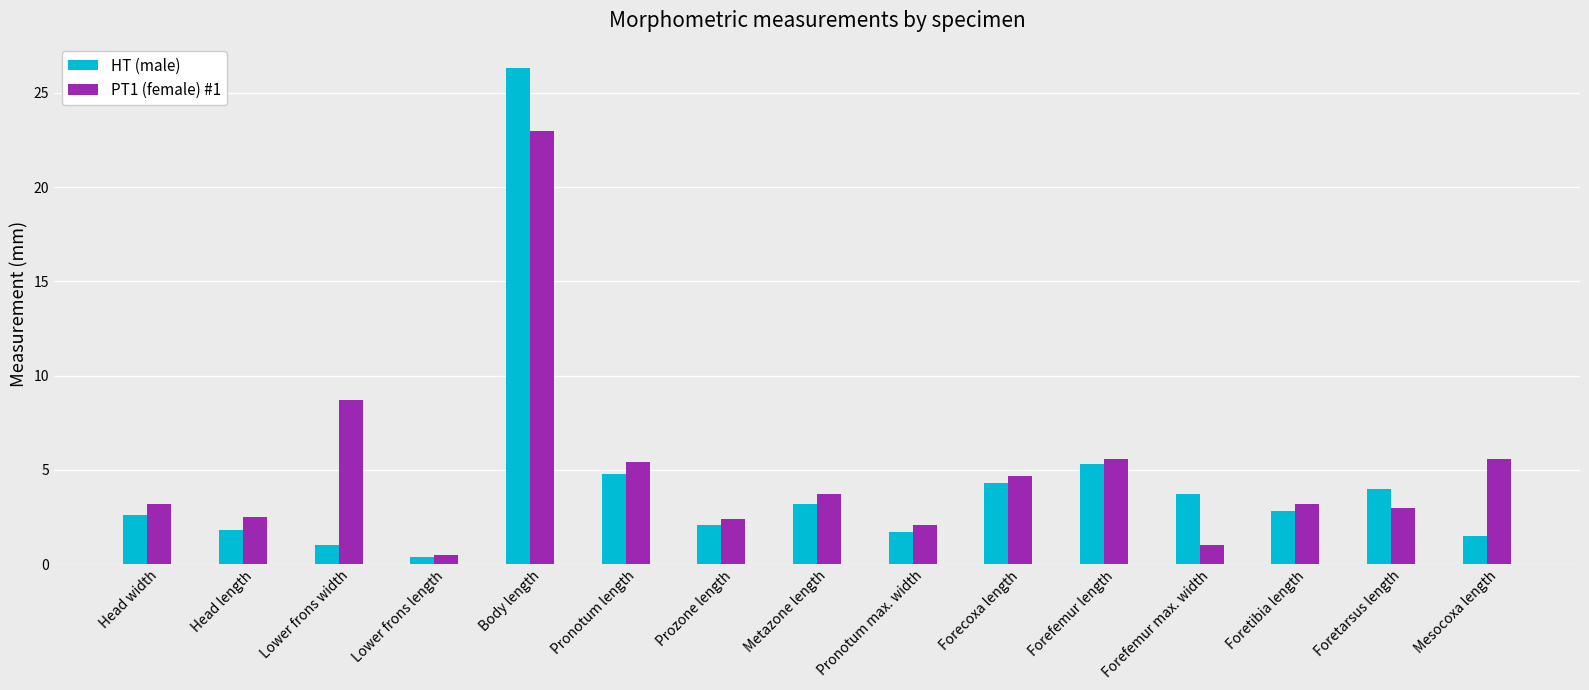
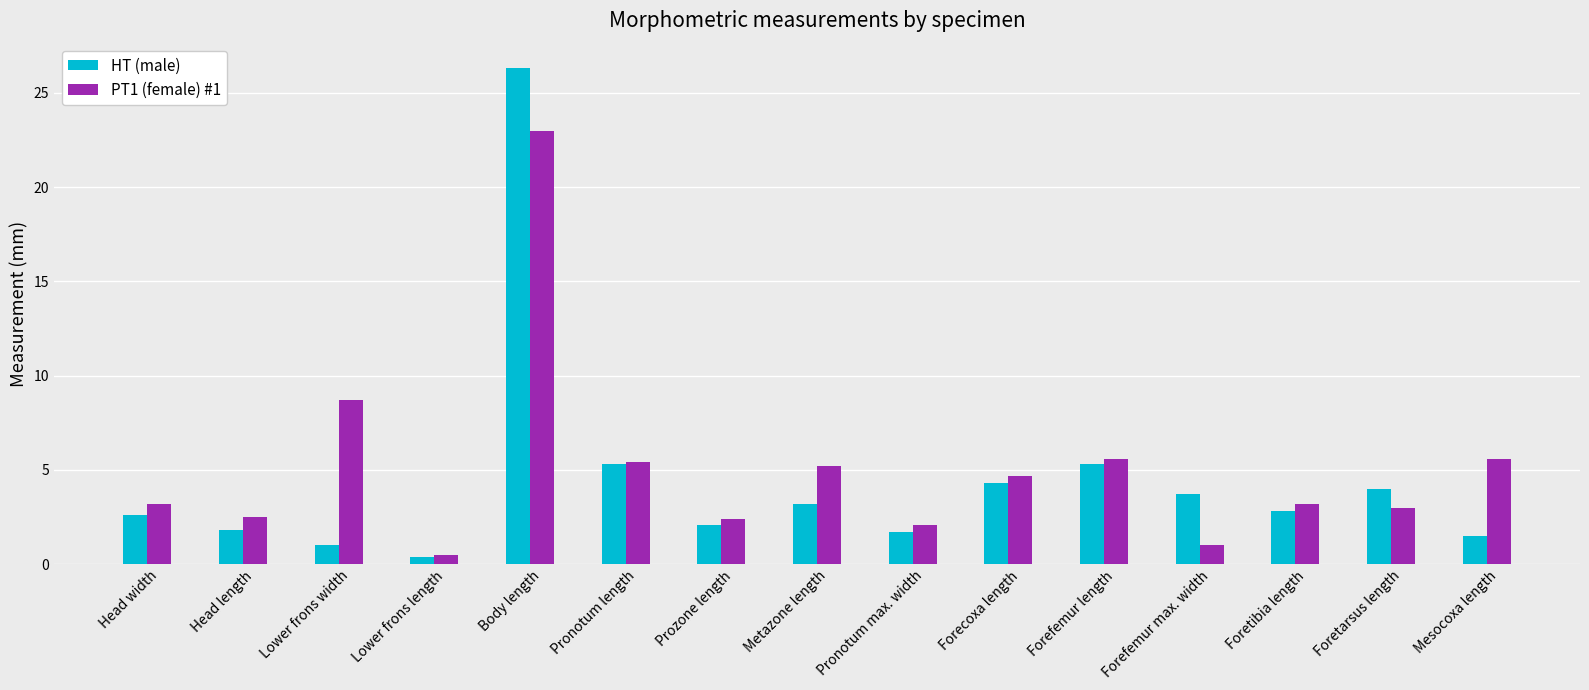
HT (male), Pronotum length: 4.8 -> 5.3
PT1 (female) #1, Metazone length: 3.7 -> 5.2
